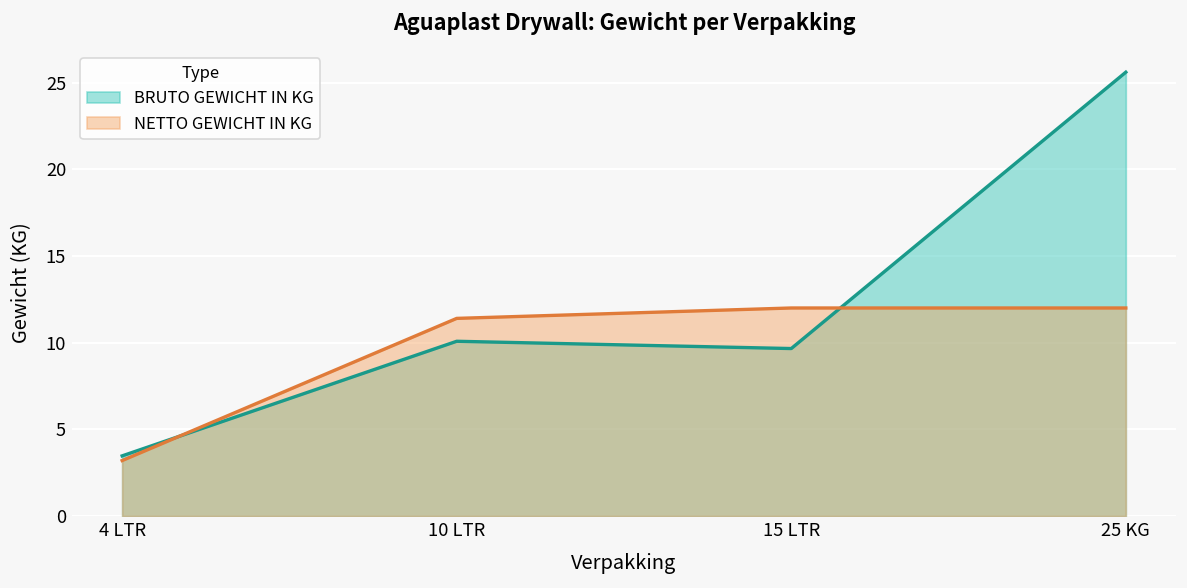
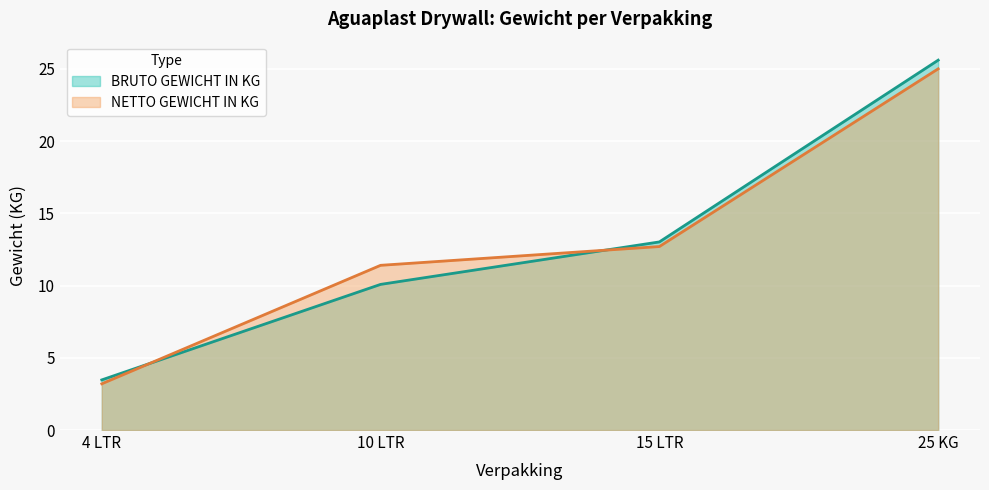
BRUTO GEWICHT IN KG, 15 LTR: 9.7 -> 13.0
NETTO GEWICHT IN KG, 15 LTR: 12.0 -> 12.7
NETTO GEWICHT IN KG, 25 KG: 12 -> 25
